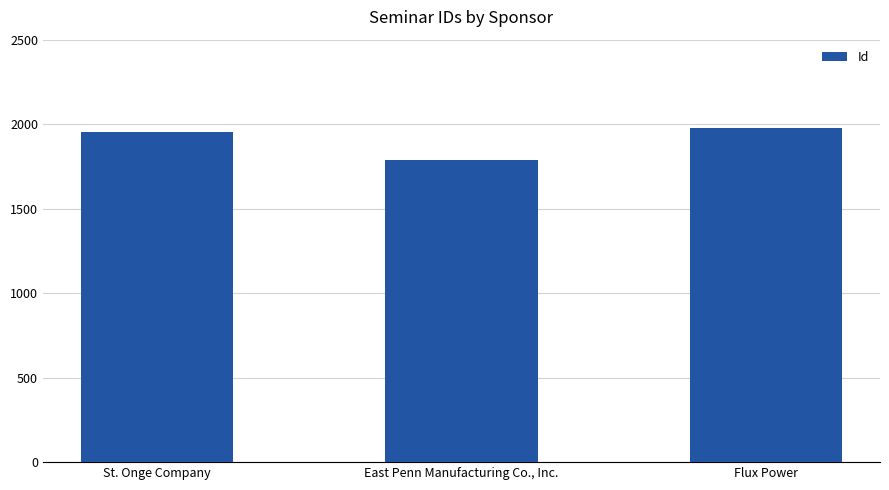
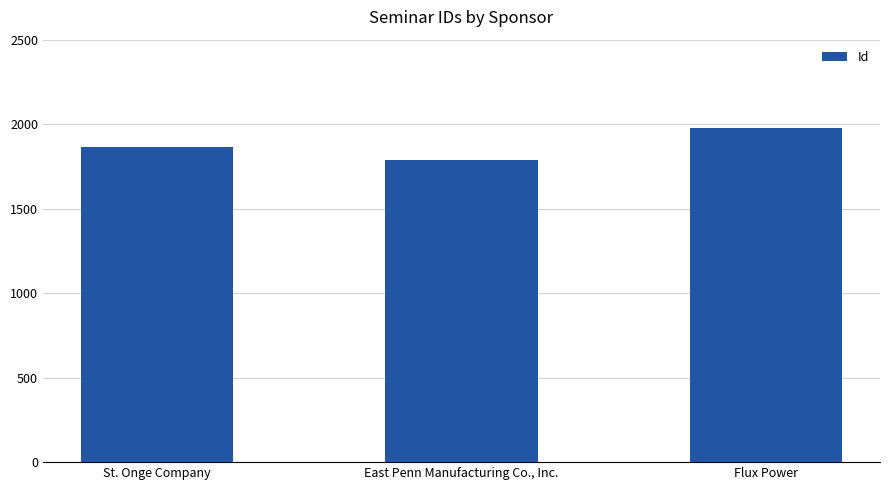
St. Onge Company: 1960 -> 1870
